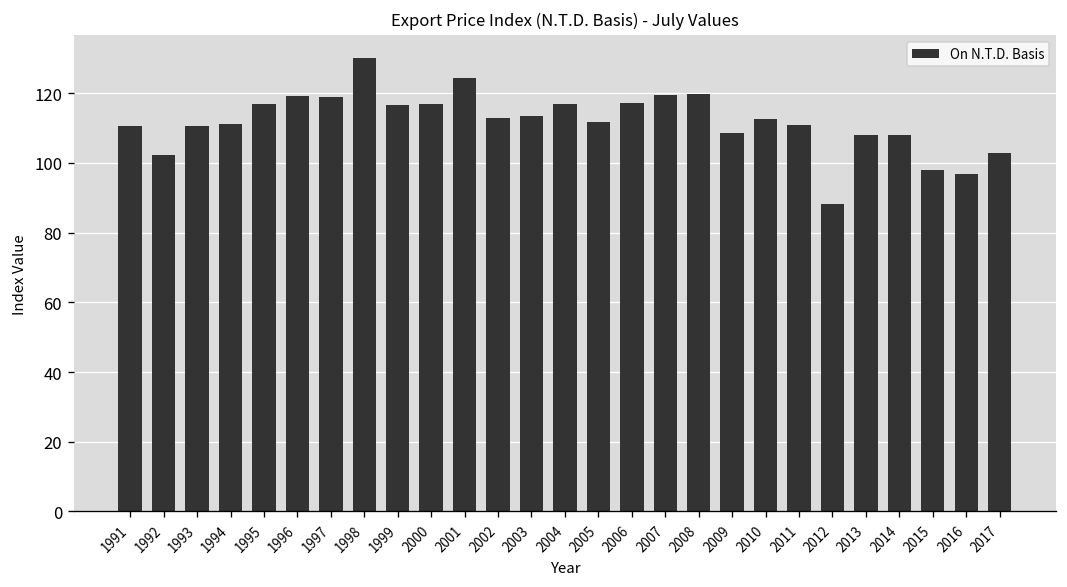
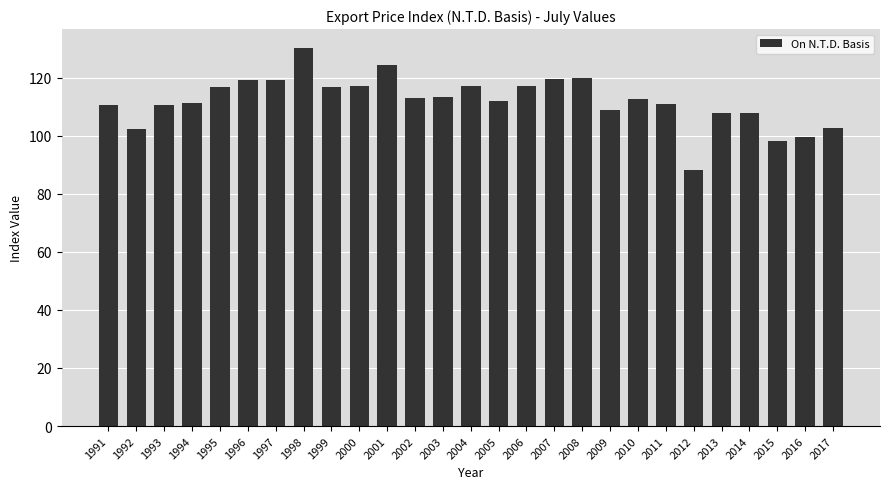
2016: 97 -> 100
